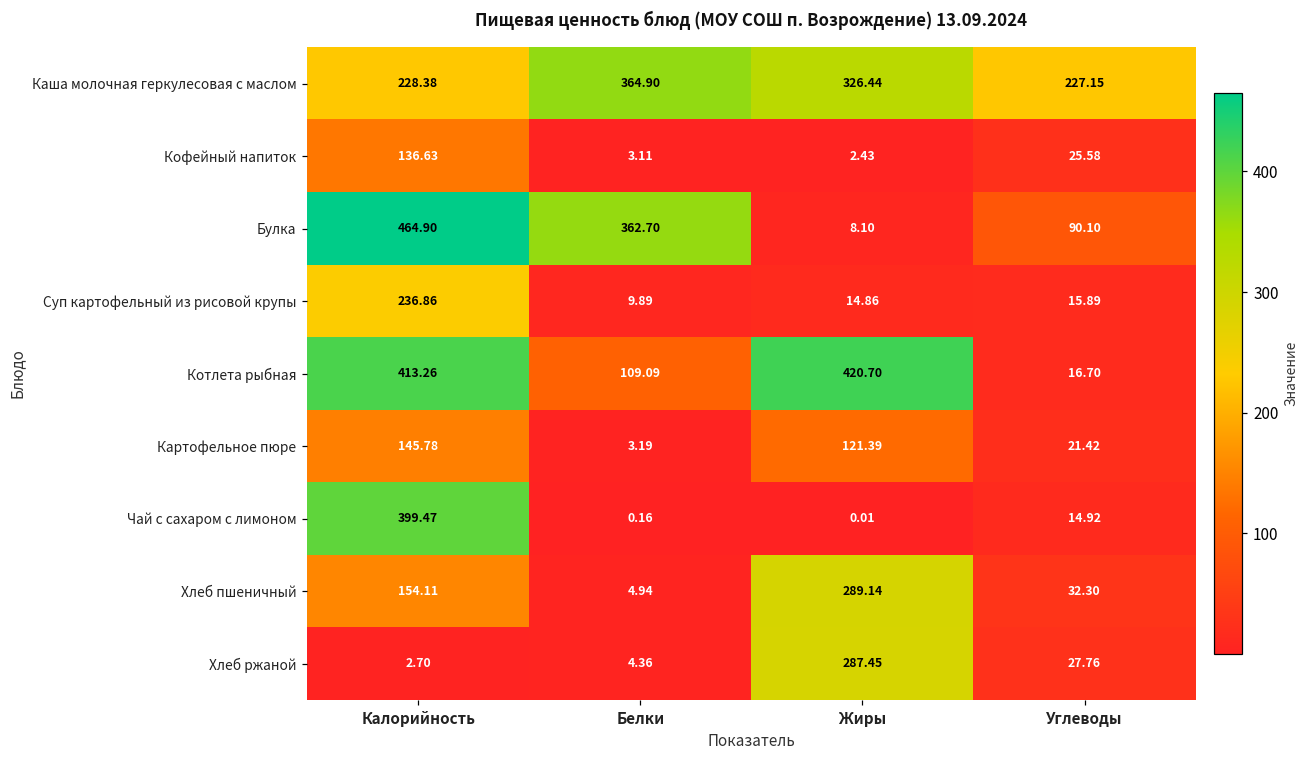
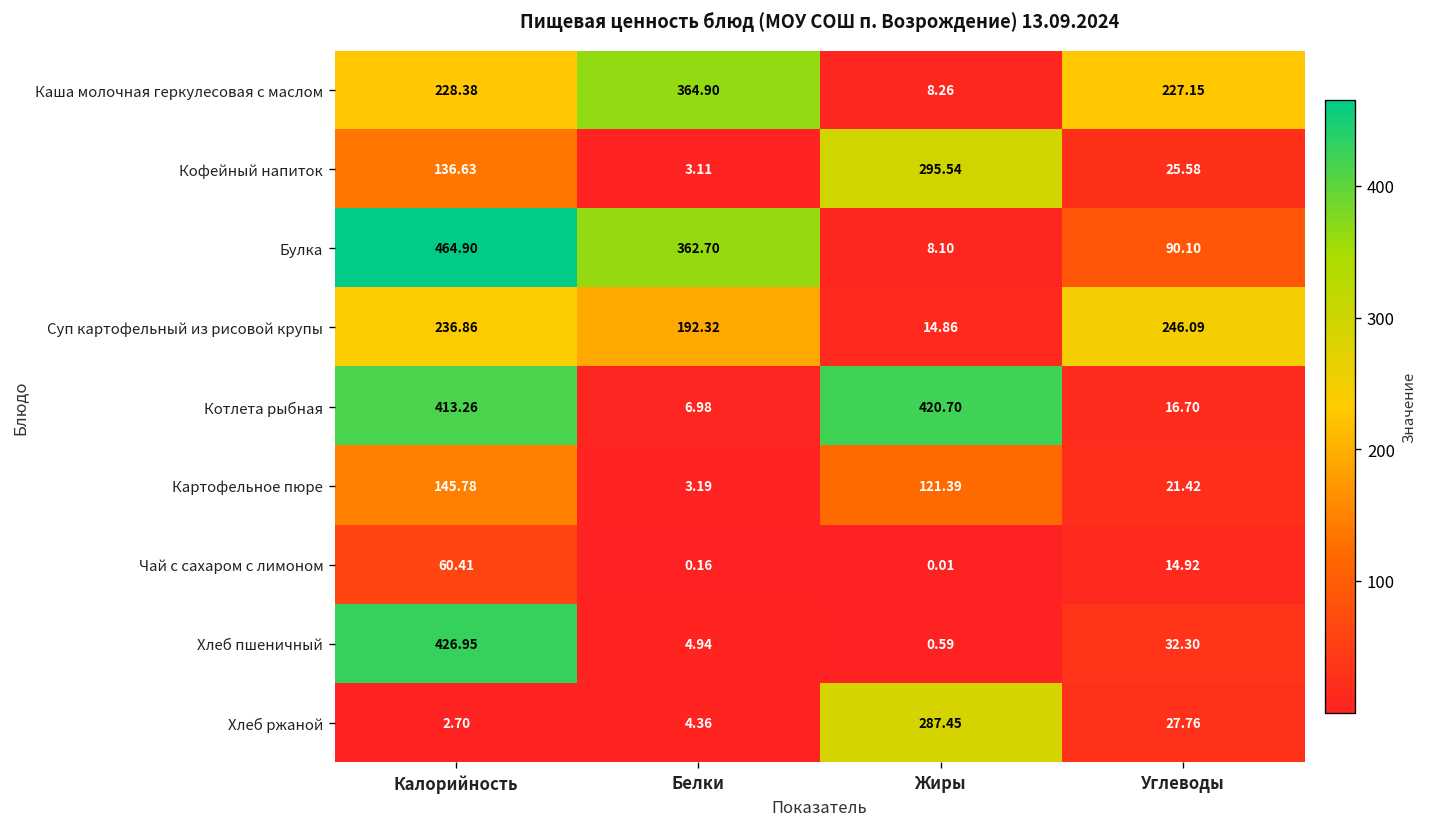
Каша молочная геркулесовая с маслом, Жиры: 326.44 -> 8.26
Кофейный напиток, Жиры: 2.43 -> 295.54
Суп картофельный из рисовой крупы, Белки: 9.89 -> 192.32
Суп картофельный из рисовой крупы, Углеводы: 15.89 -> 246.09
Котлета рыбная, Белки: 109.09 -> 6.98
Чай с сахаром с лимоном, Калорийность: 399.47 -> 60.41
Хлеб пшеничный, Калорийность: 154.11 -> 426.95
Хлеб пшеничный, Жиры: 289.14 -> 0.59
